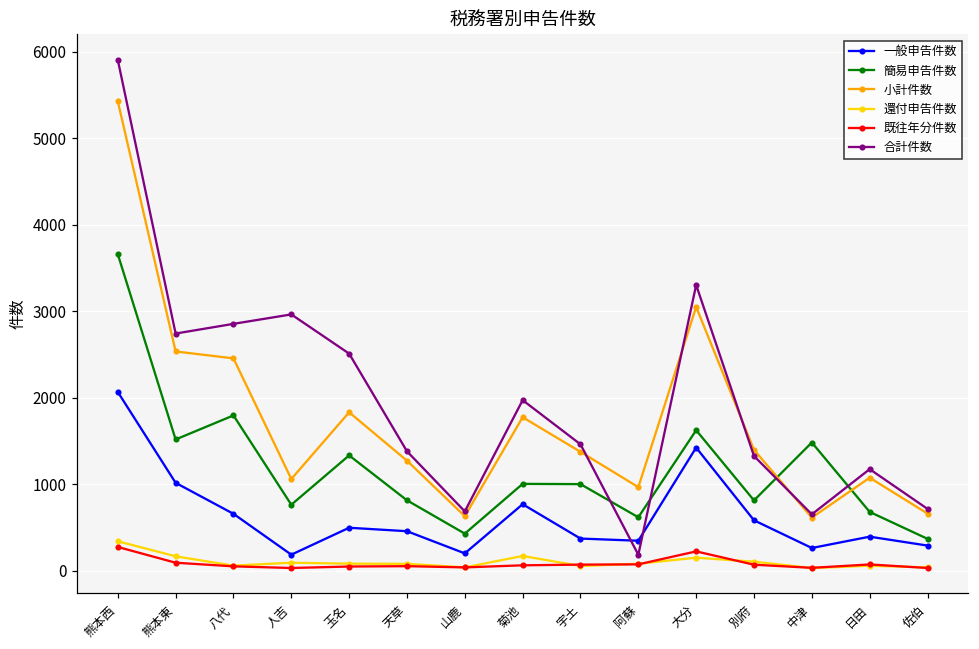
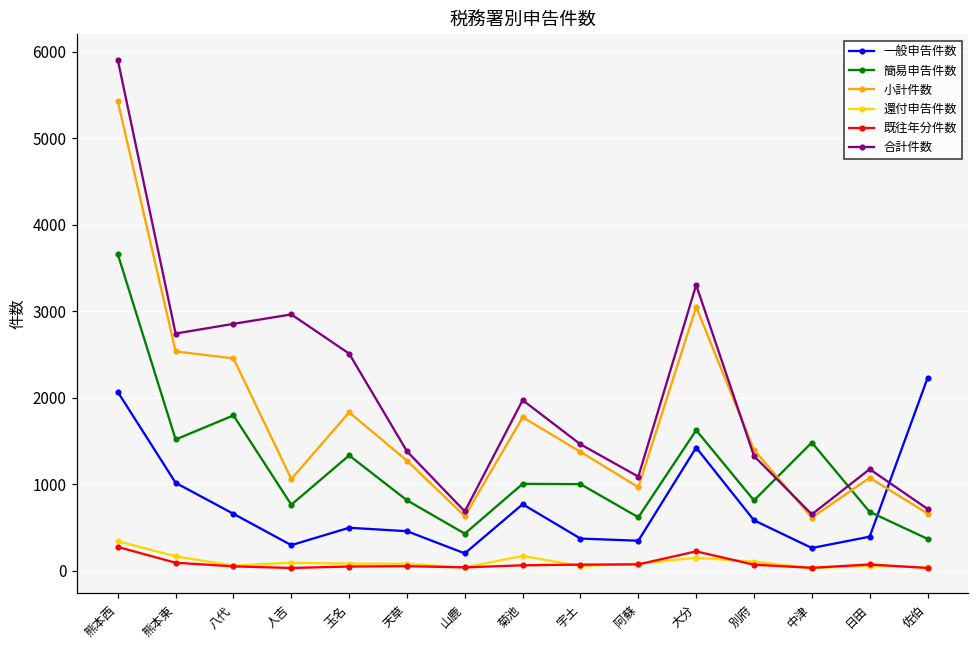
一般申告件数, 人吉: 200 -> 300
合計件数, 阿蘇: 200 -> 1100
一般申告件数, 佐伯: 300 -> 2200
